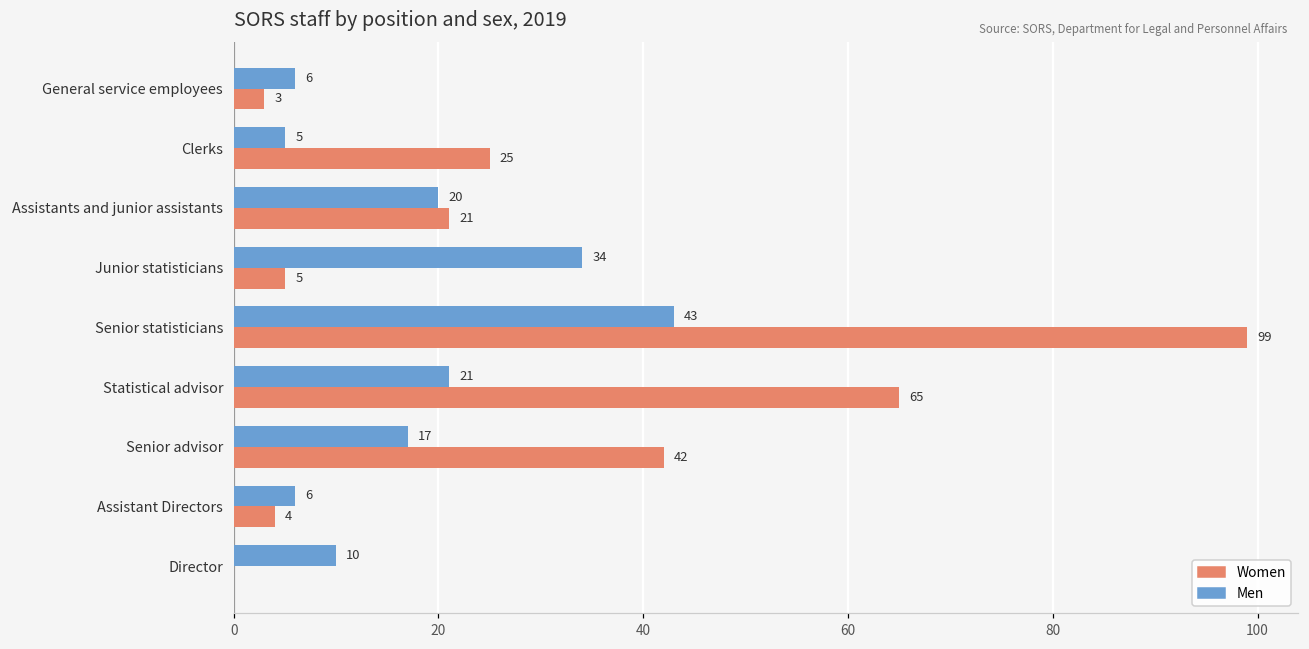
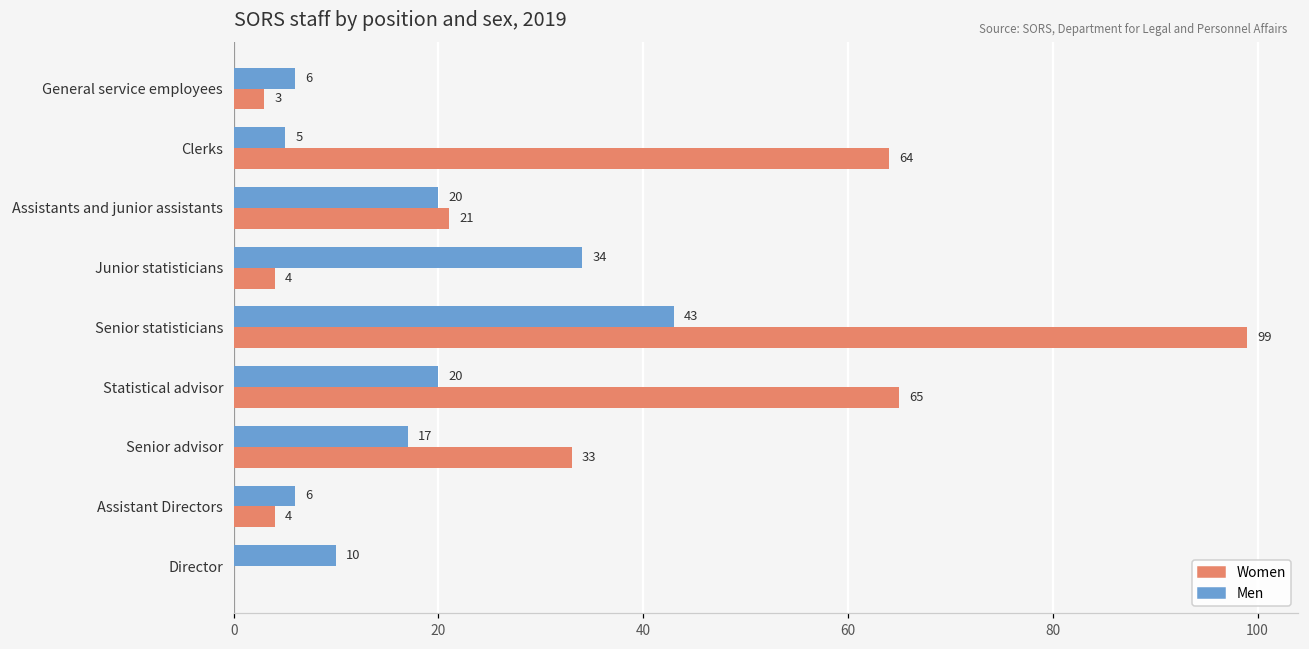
Women, Clerks: 25 -> 64
Women, Junior statisticians: 5 -> 4
Men, Statistical advisor: 21 -> 20
Women, Senior advisor: 42 -> 33
